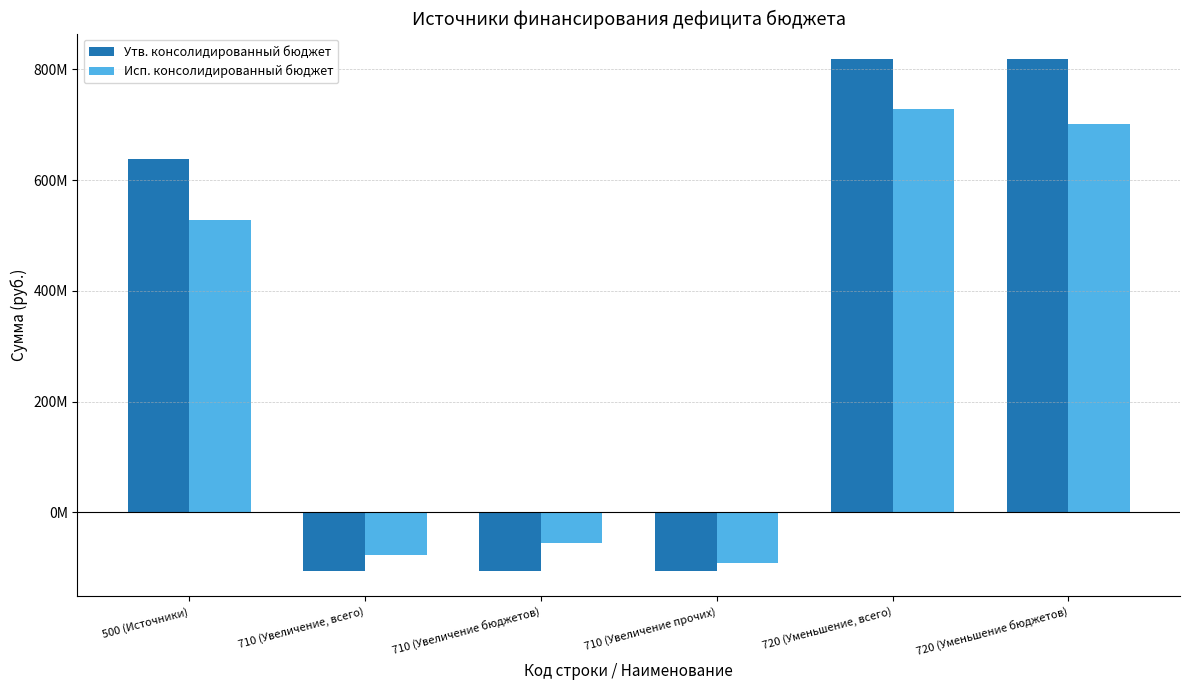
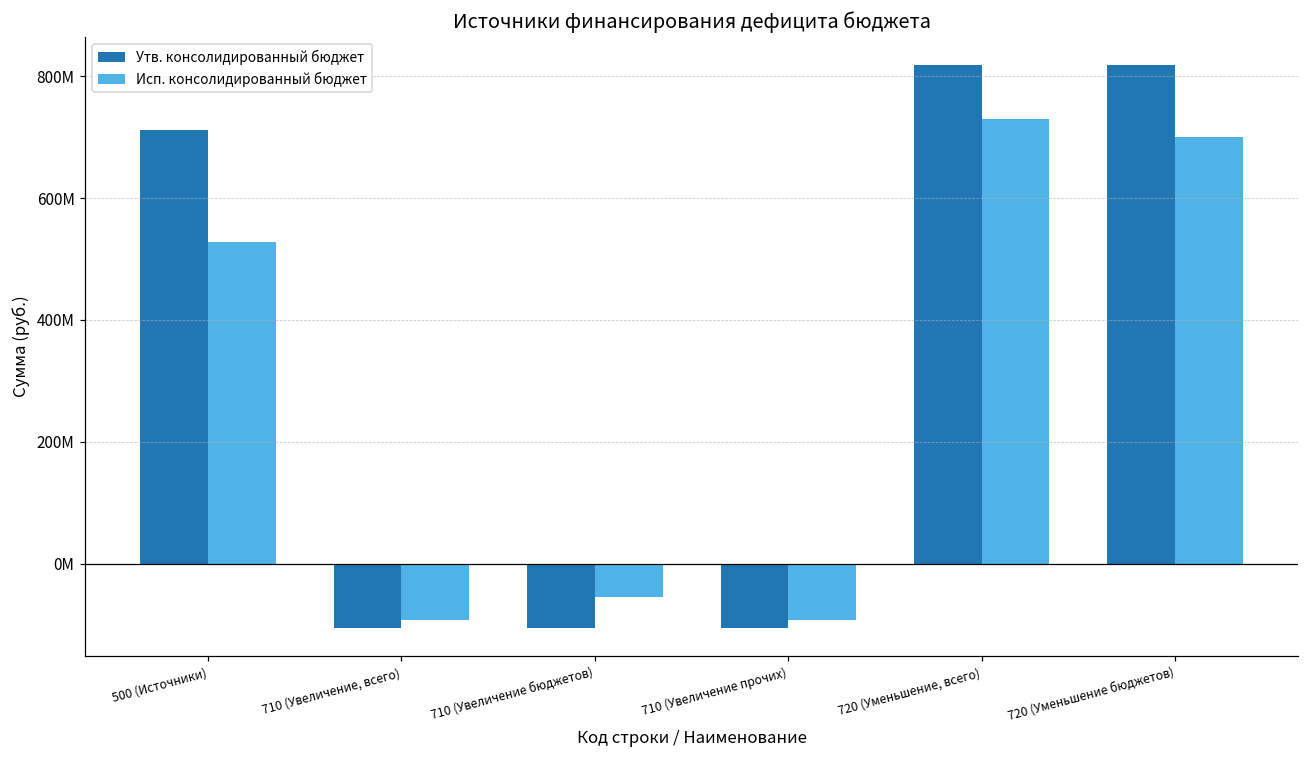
Утв. консолидированный бюджет, 500 (Источники): 640000000 -> 710000000
Исп. консолидированный бюджет, 710 (Увеличение, всего): -80000000 -> -90000000
